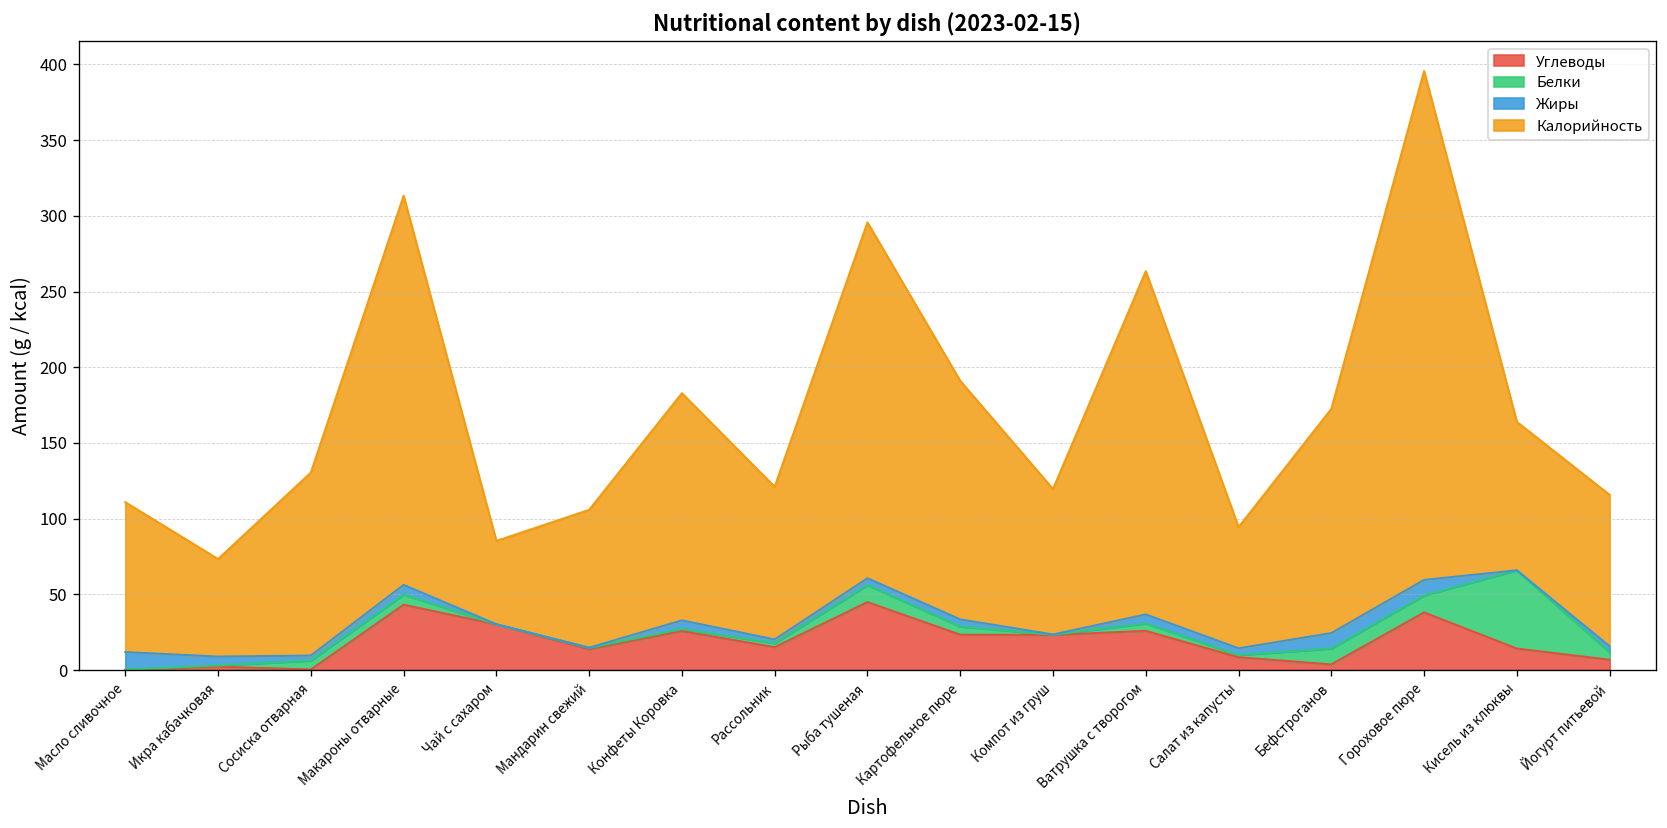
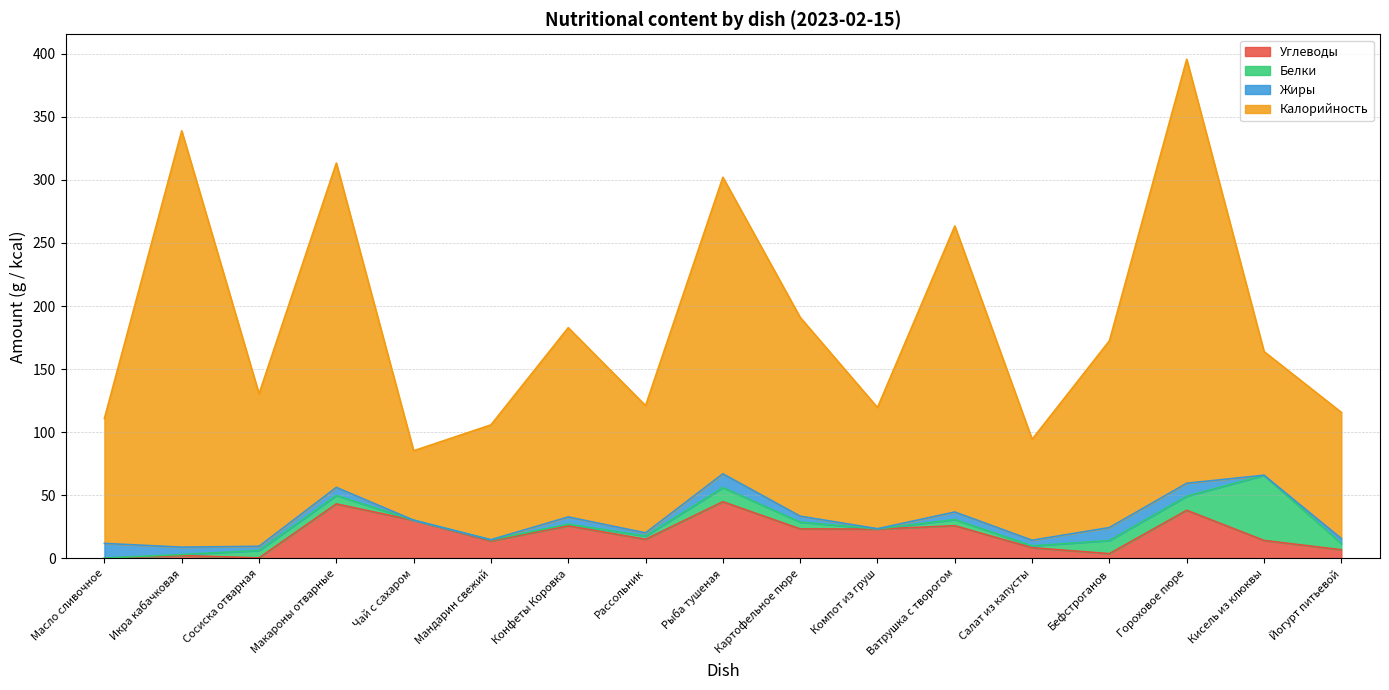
Калорийность, Икра кабачковая: 64 -> 330
Жиры, Рыба тушеная: 5 -> 11
